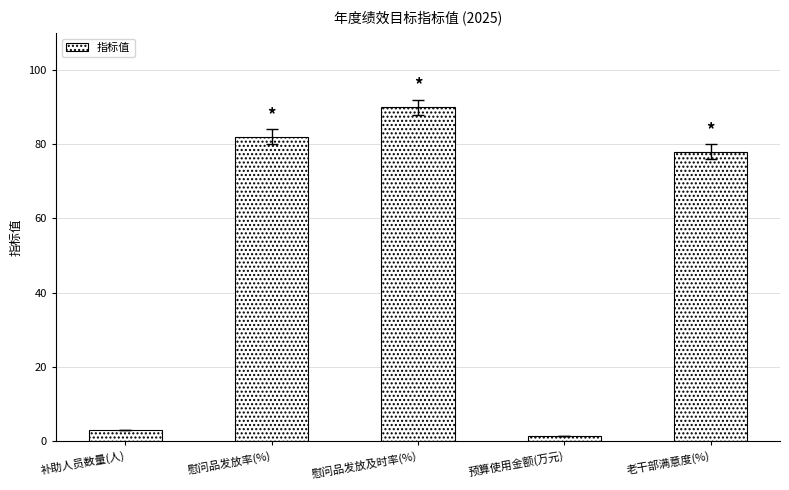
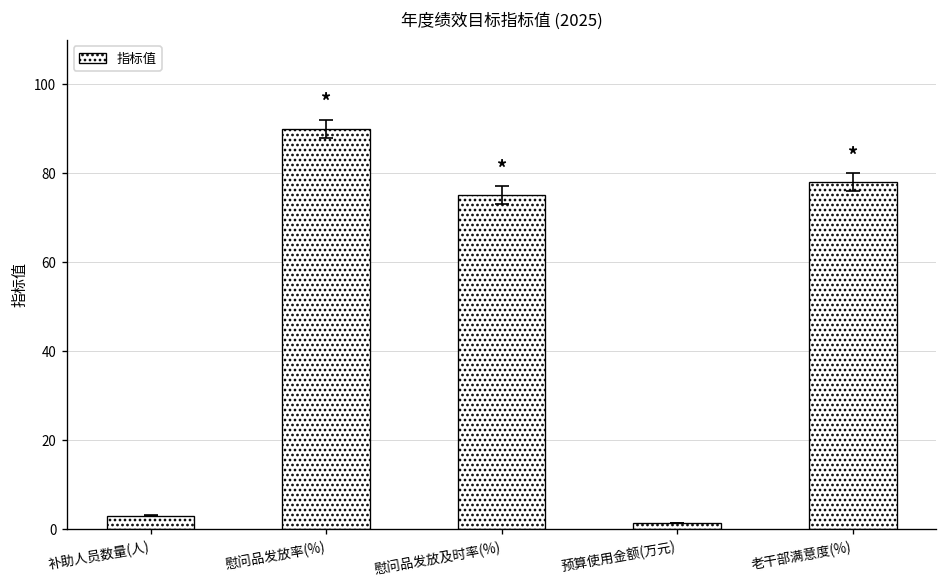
指标值, 慰问品发放率(%): 82 -> 90
指标值, 慰问品发放及时率(%): 90 -> 75
